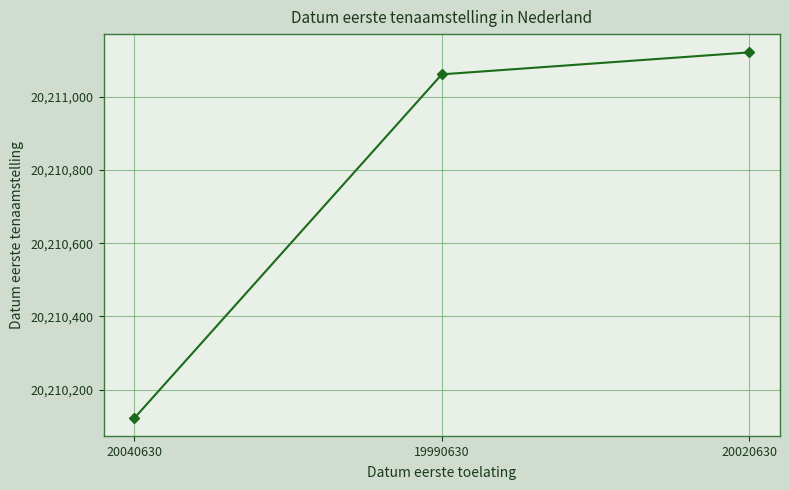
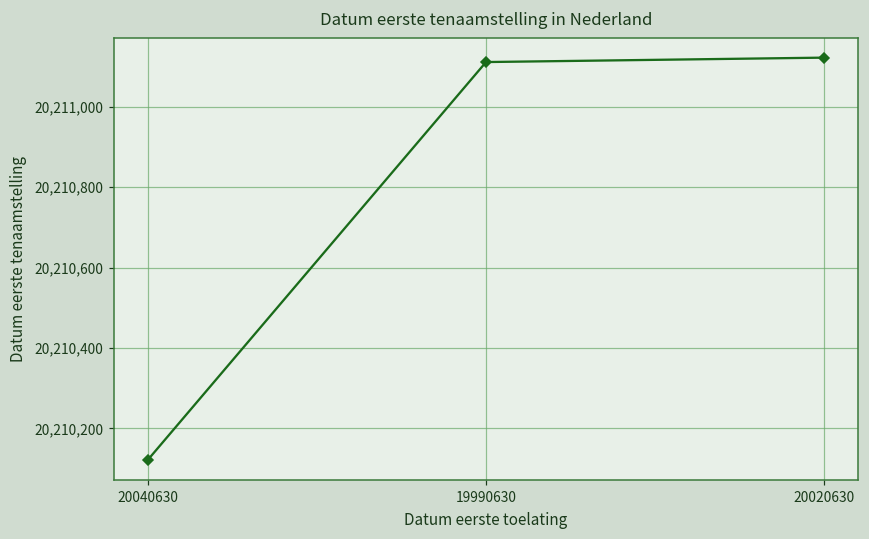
19990630: 20,211,060 -> 20,211,110
